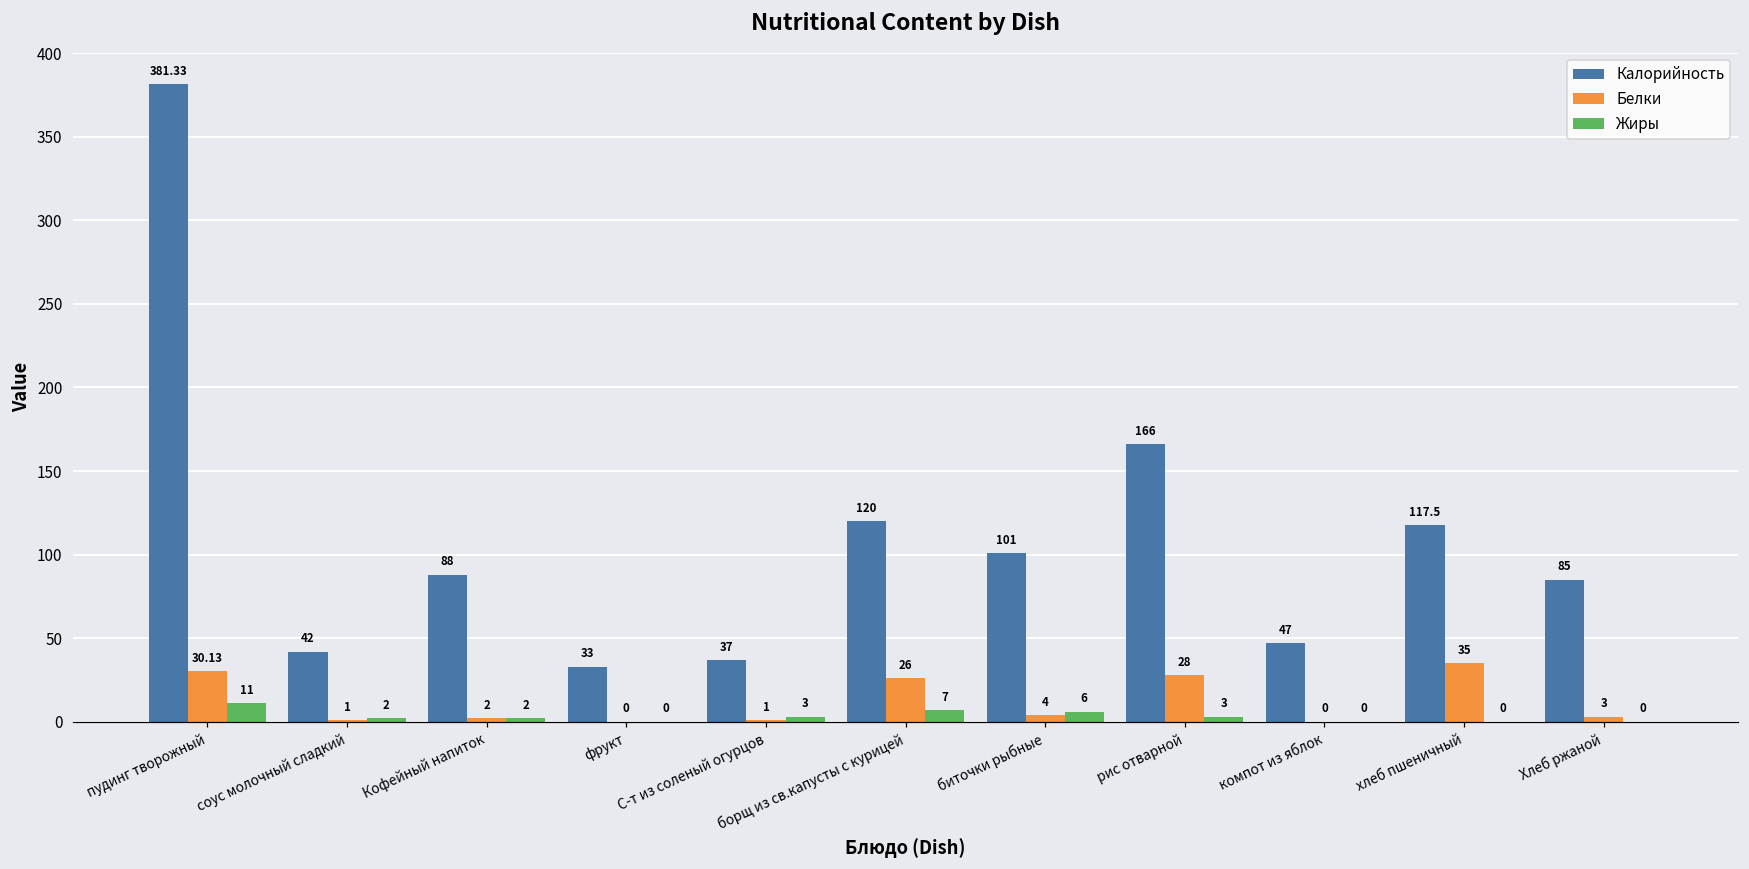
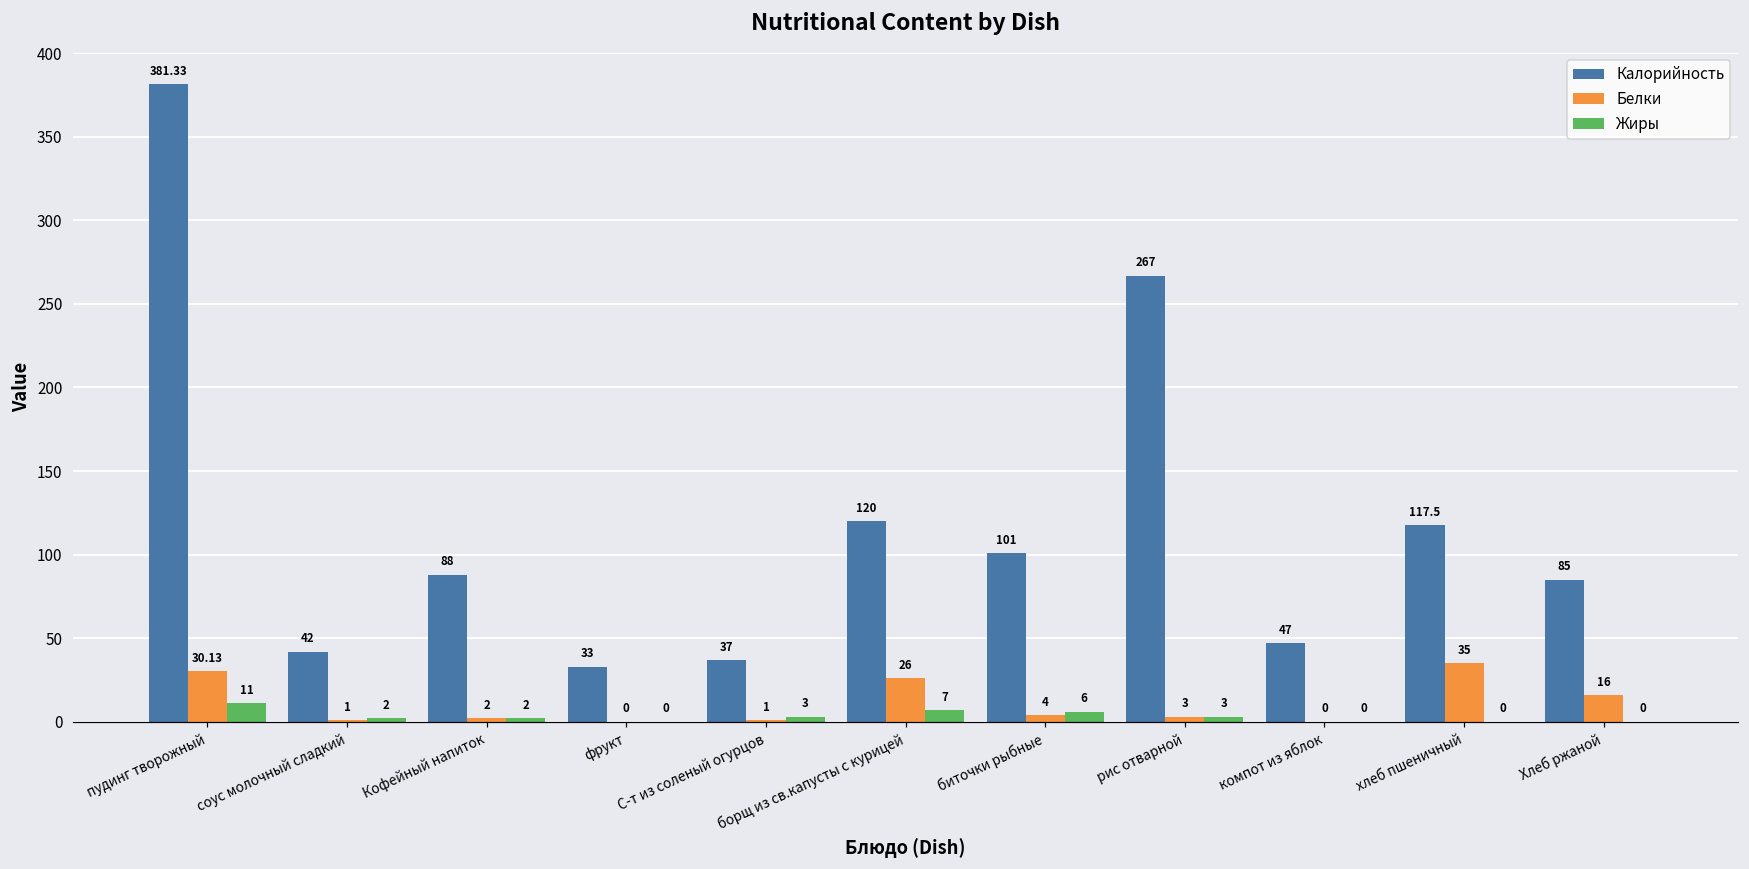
Калорийность, рис отварной: 166 -> 267
Белки, рис отварной: 28 -> 3
Белки, Хлеб ржаной: 3 -> 16
